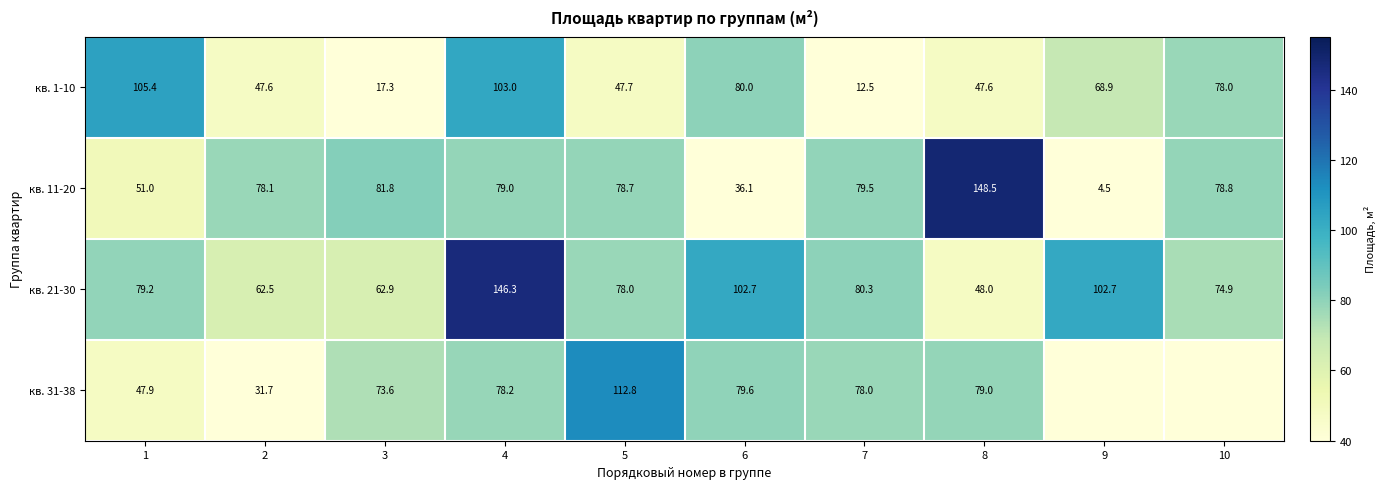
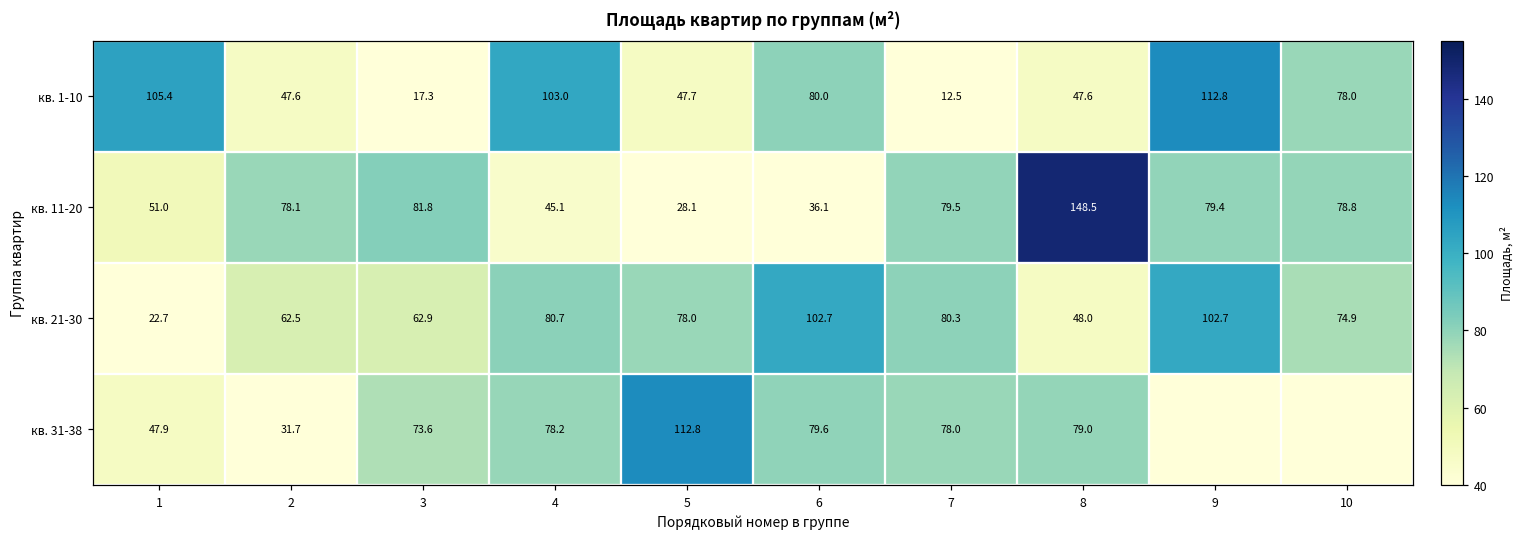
кв. 1-10, 9: 68.9 -> 112.8
кв. 11-20, 4: 79.0 -> 45.1
кв. 11-20, 5: 78.7 -> 28.1
кв. 11-20, 9: 4.5 -> 79.4
кв. 21-30, 1: 79.2 -> 22.7
кв. 21-30, 4: 146.3 -> 80.7
